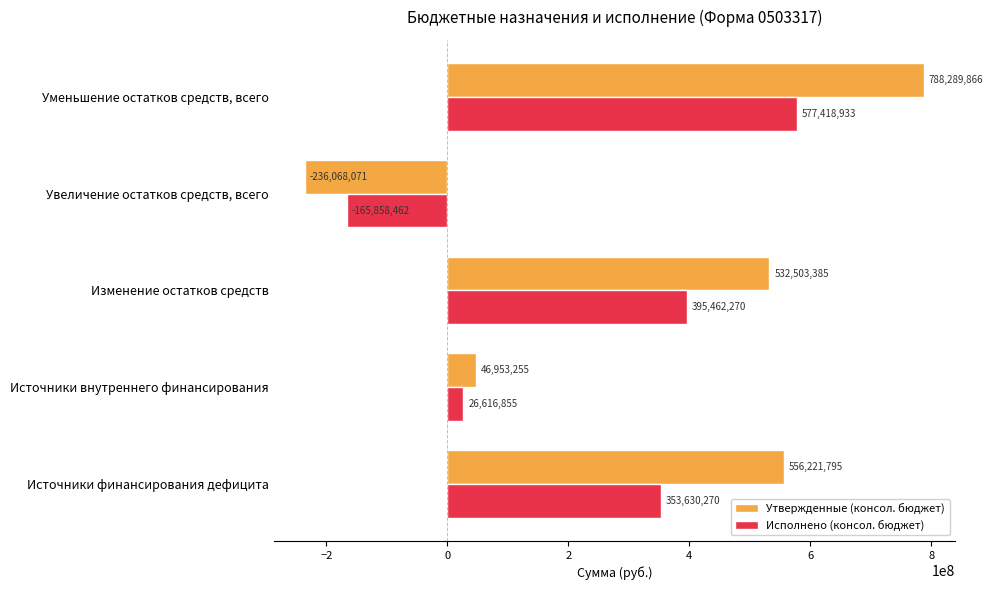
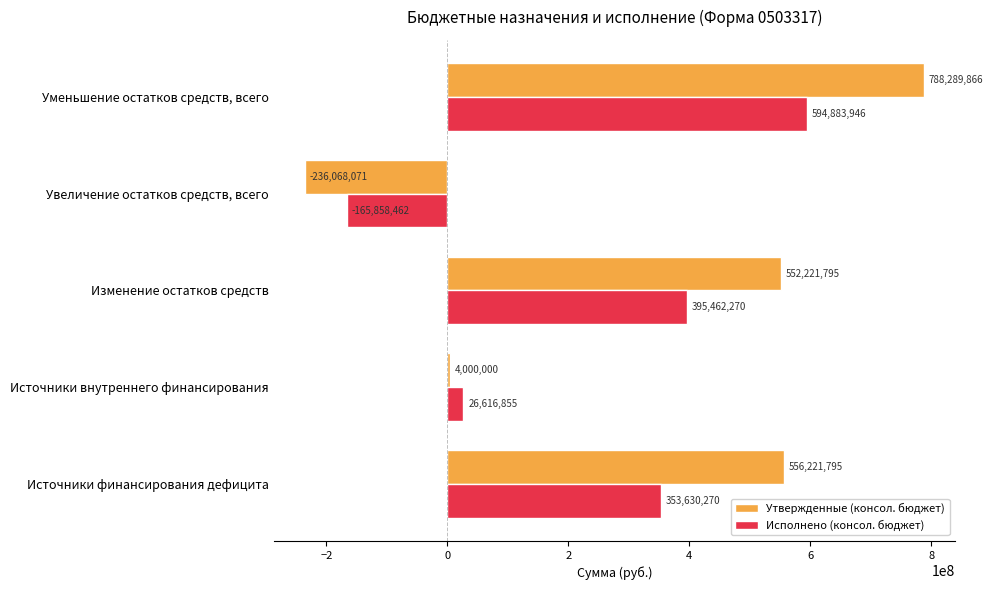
Исполнено (консол. бюджет), Уменьшение остатков средств, всего: 577,418,933 -> 594,883,946
Утвержденные (консол. бюджет), Изменение остатков средств: 532,503,385 -> 552,221,795
Утвержденные (консол. бюджет), Источники внутреннего финансирования: 46,953,255 -> 4,000,000
